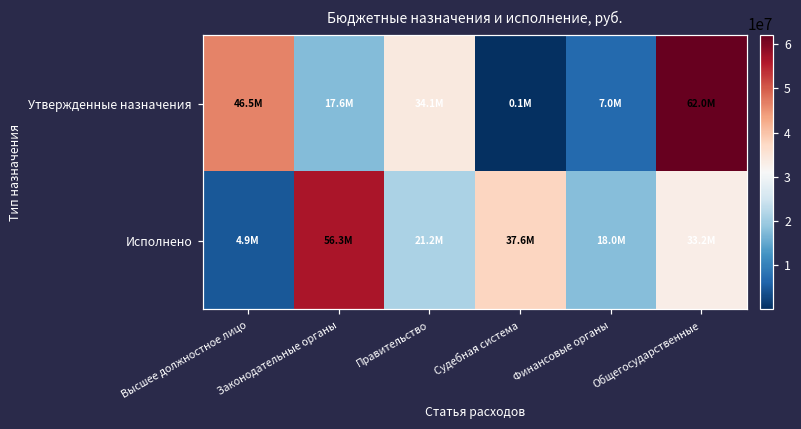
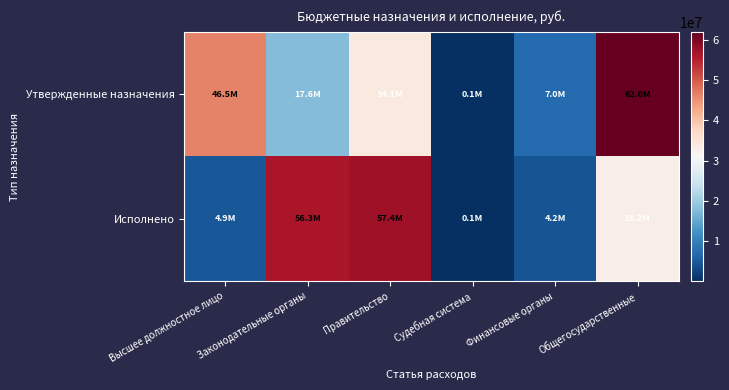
Исполнено, Правительство: 21.2M -> 57.4M
Исполнено, Судебная система: 37.6M -> 0.1M
Исполнено, Финансовые органы: 18.0M -> 4.2M
